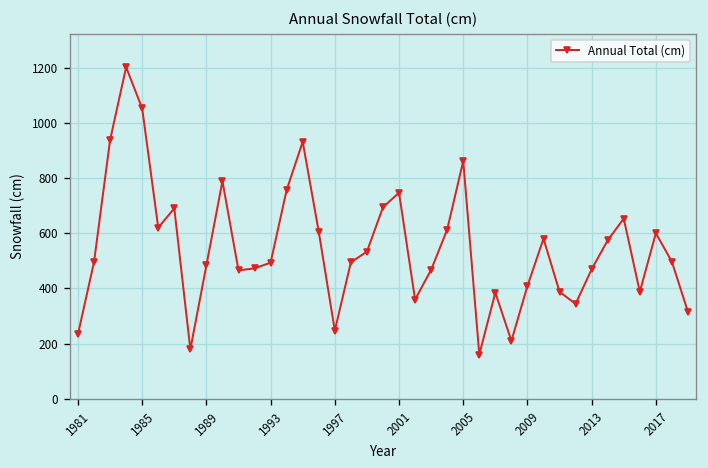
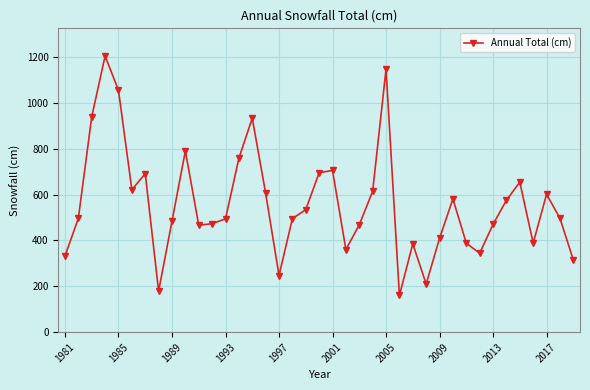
1981: 230 -> 330
2001: 750 -> 710
2005: 860 -> 1150
